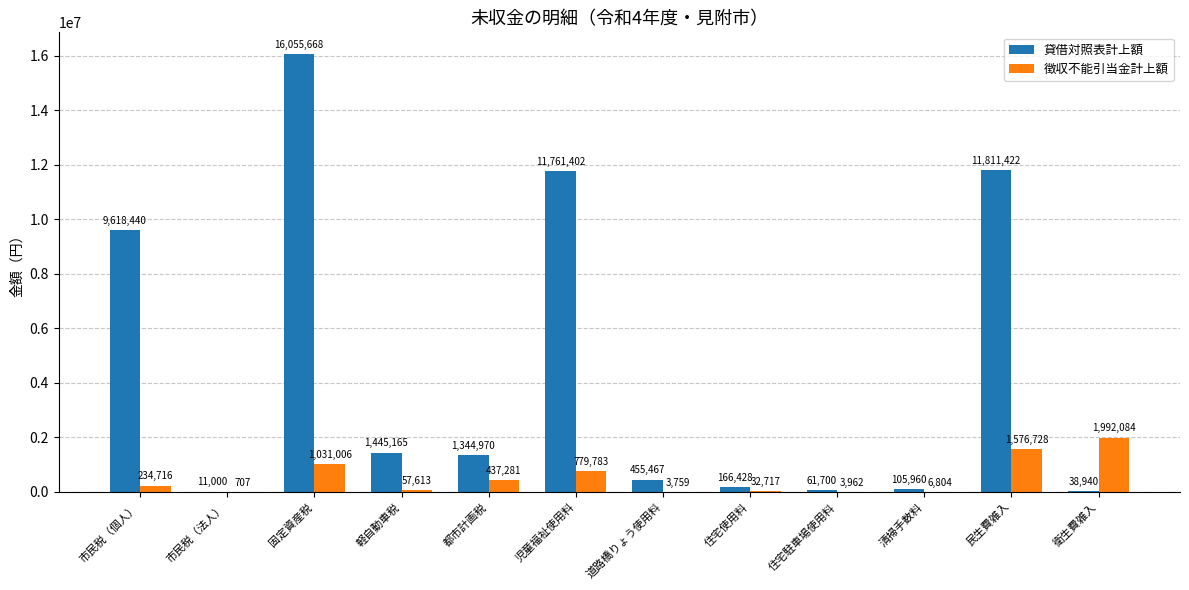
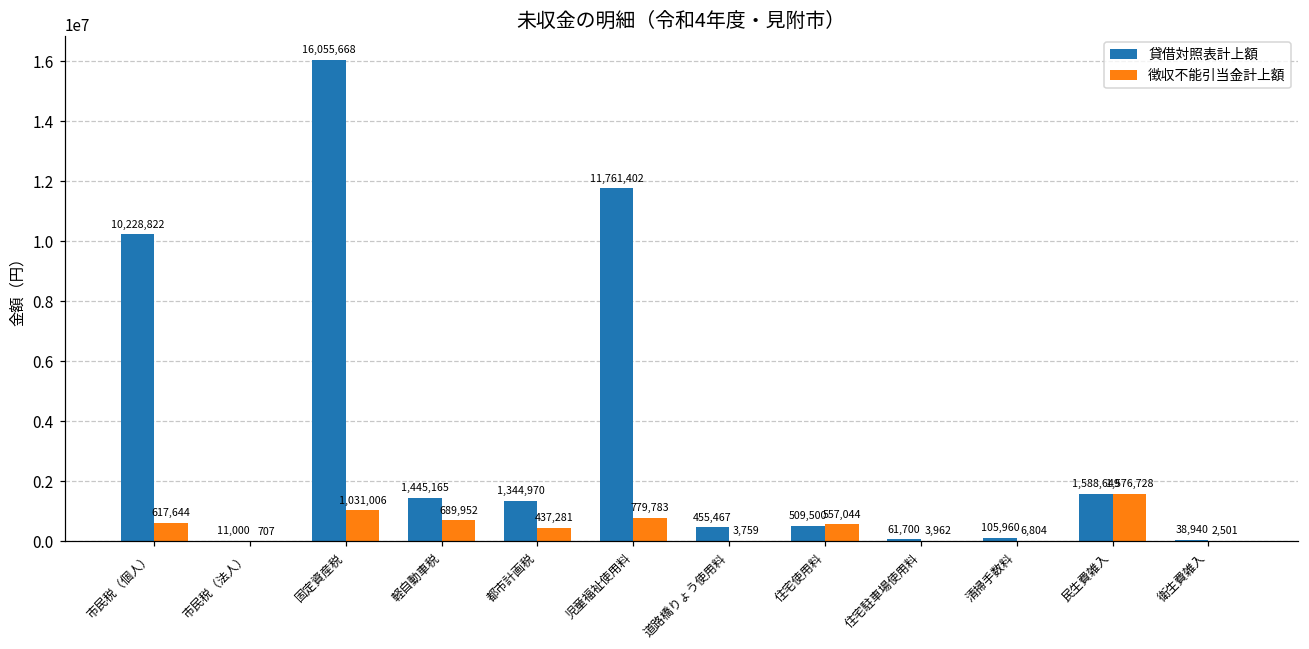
貸借対照表計上額, 市民税（個人）: 9,618,440 -> 10,228,822
徴収不能引当金計上額, 市民税（個人）: 234,716 -> 617,644
徴収不能引当金計上額, 軽自動車税: 57,613 -> 689,952
貸借対照表計上額, 住宅使用料: 166,428 -> 509,500
徴収不能引当金計上額, 住宅使用料: 32,717 -> 557,044
貸借対照表計上額, 民生費雑入: 11,811,422 -> 1,588,649
徴収不能引当金計上額, 衛生費雑入: 1,992,084 -> 2,501
